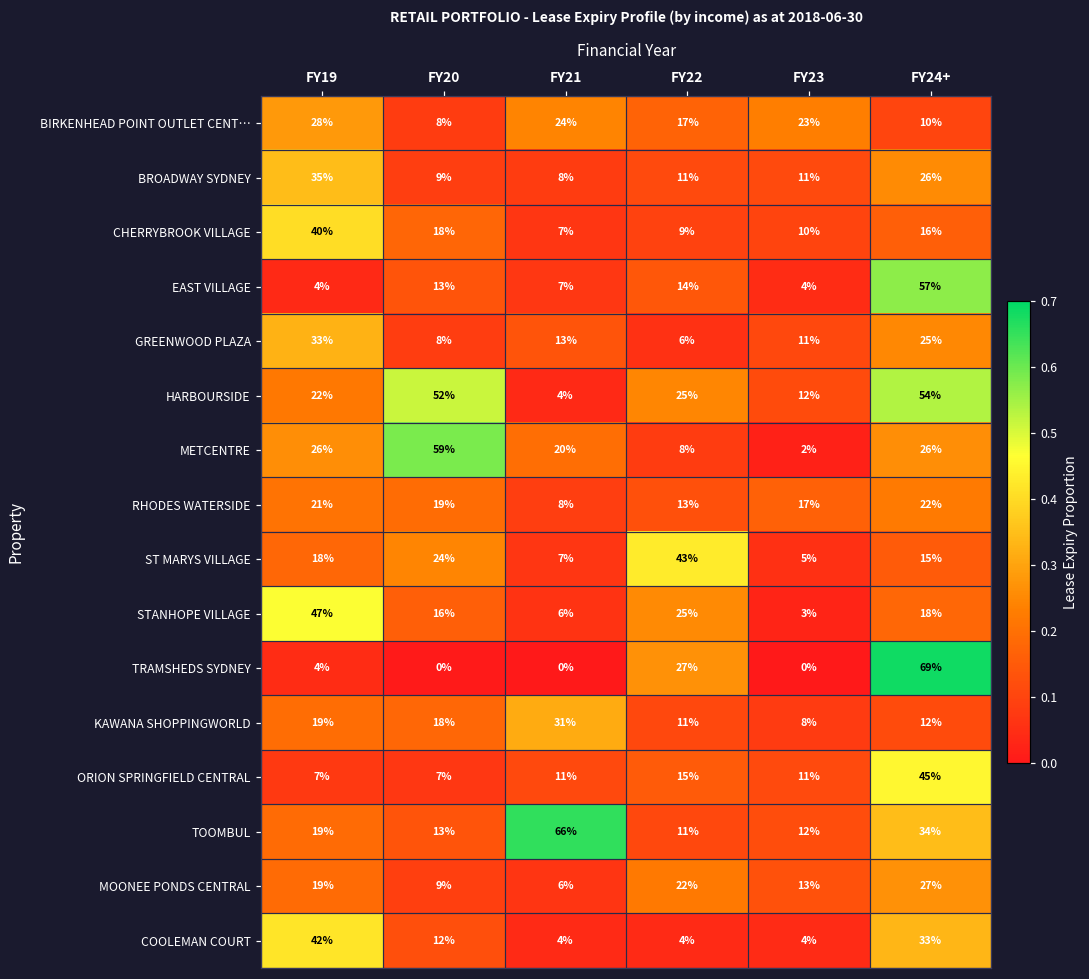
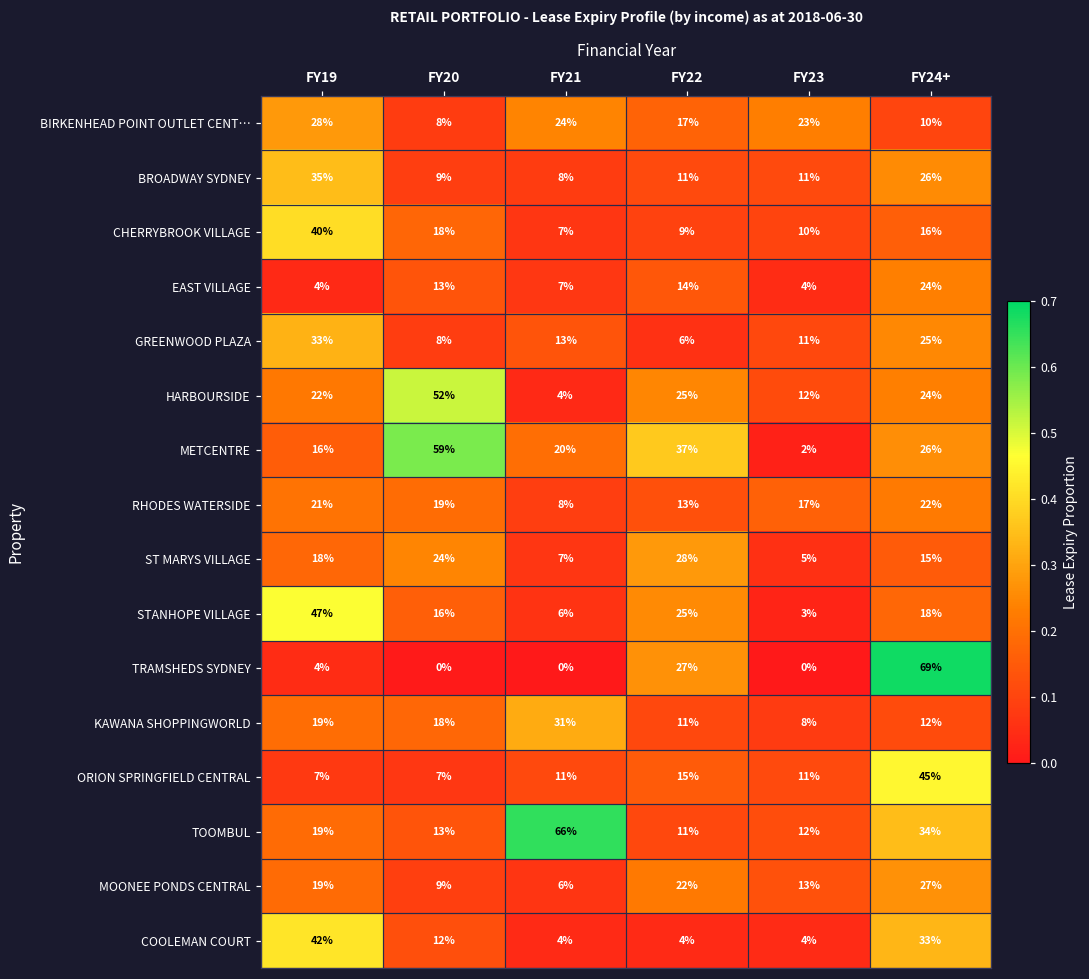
EAST VILLAGE, FY24+: 57% -> 24%
HARBOURSIDE, FY24+: 54% -> 24%
METCENTRE, FY19: 26% -> 16%
METCENTRE, FY22: 8% -> 37%
ST MARYS VILLAGE, FY22: 43% -> 28%
